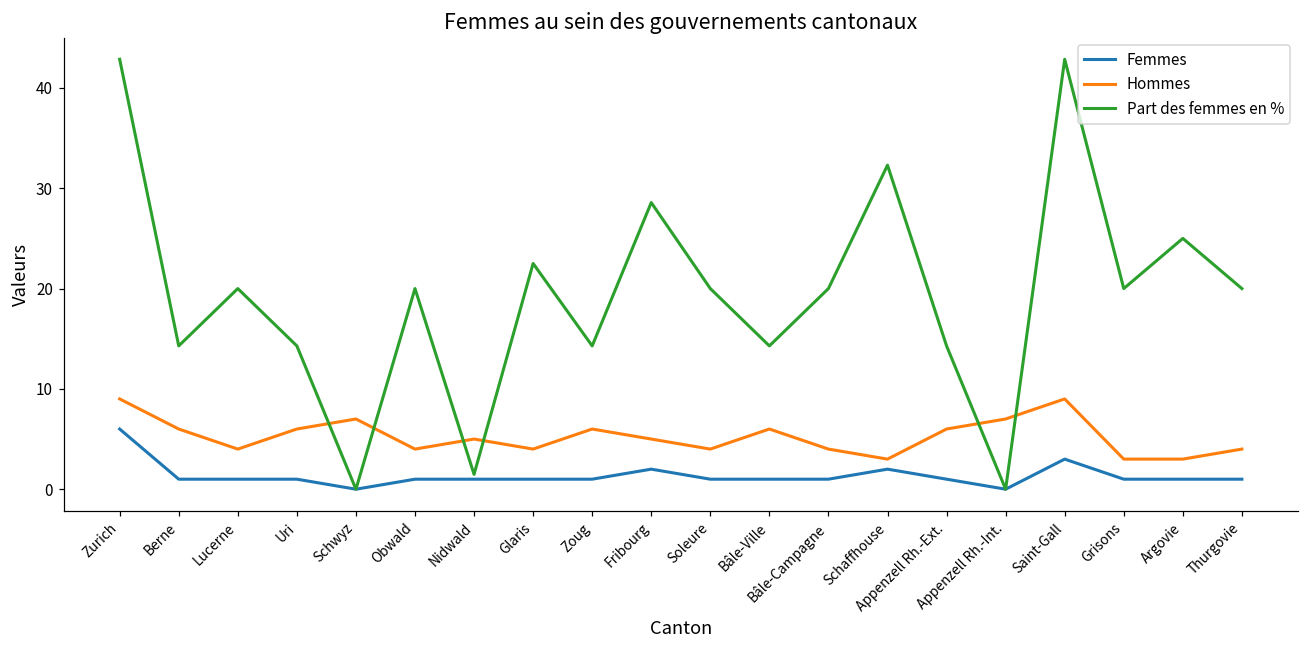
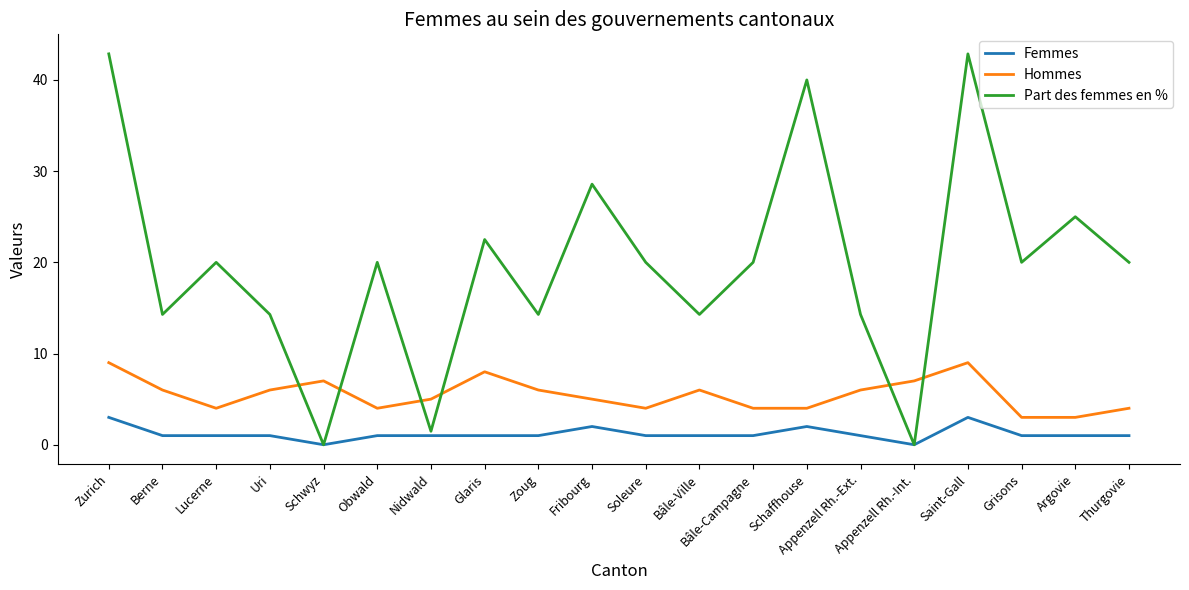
Femmes, Zurich: 6 -> 3
Hommes, Glaris: 4 -> 8
Hommes, Schaffhouse: 3 -> 4
Part des femmes en %, Schaffhouse: 32 -> 40
